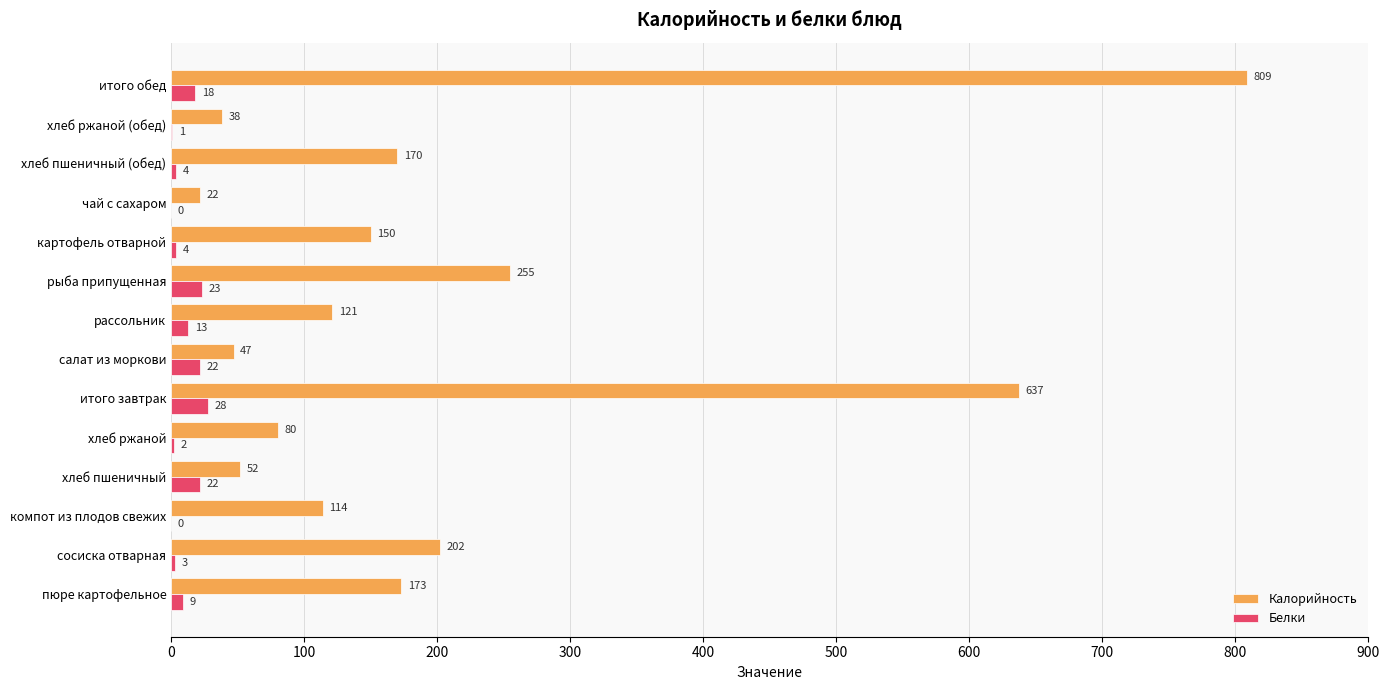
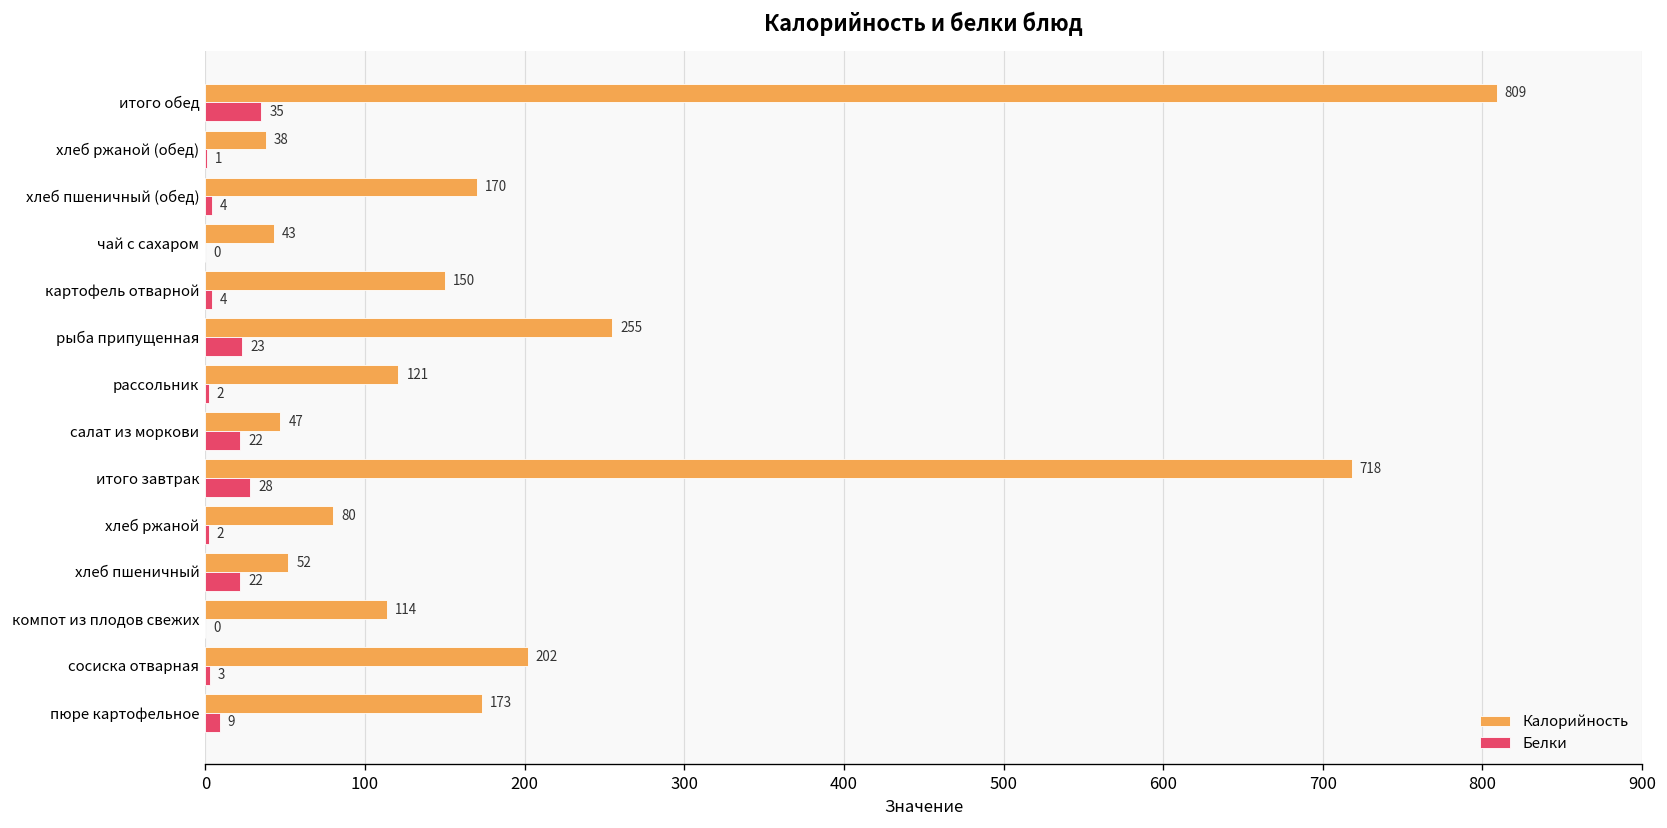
Белки, итого обед: 18 -> 35
Калорийность, чай с сахаром: 22 -> 43
Белки, рассольник: 13 -> 2
Калорийность, итого завтрак: 637 -> 718
